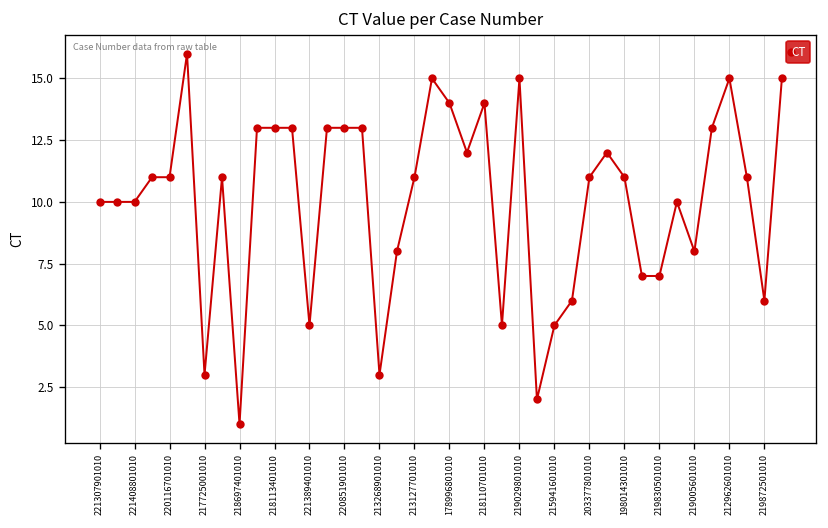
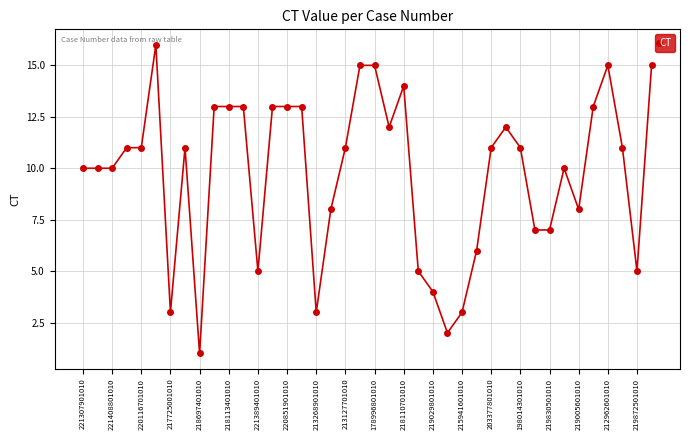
178996801010: 14 -> 15
219029801010: 15 -> 4
215941601010: 5 -> 3
219872501010: 6 -> 5
